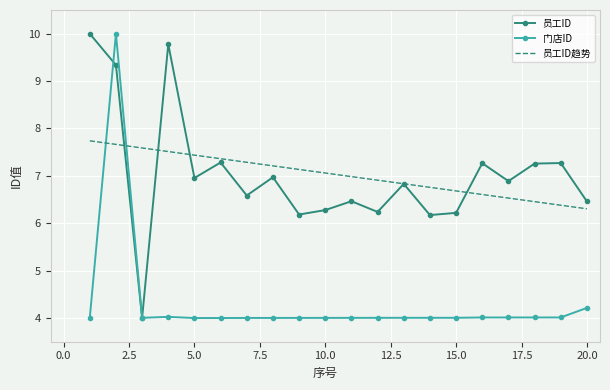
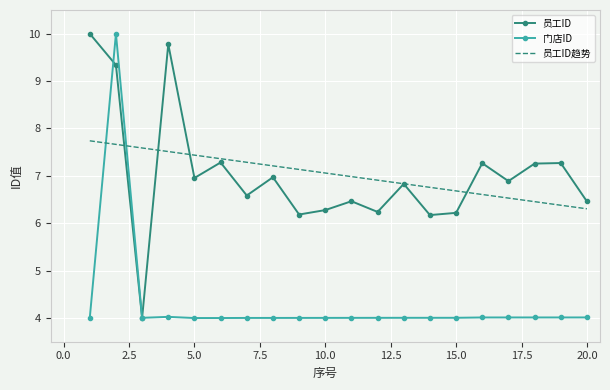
门店ID, 20.0: 4.2 -> 4.0
